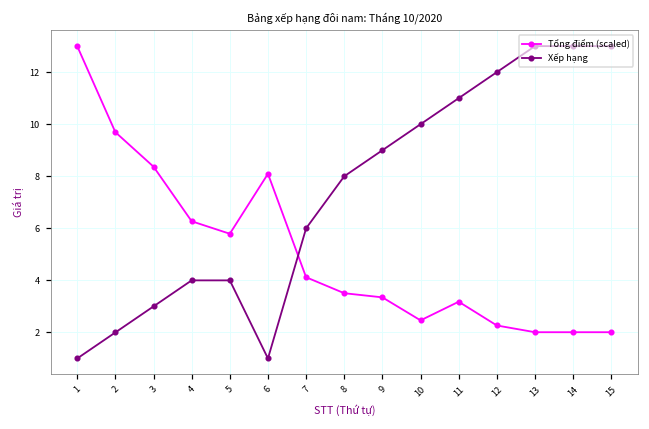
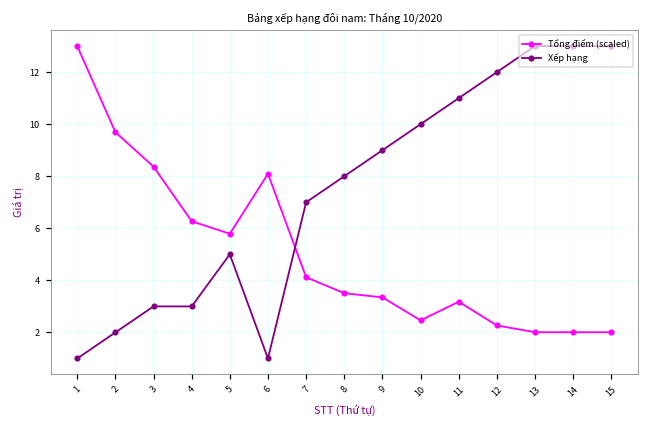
Xếp hạng, 4: 4 -> 3
Xếp hạng, 5: 4 -> 5
Xếp hạng, 7: 6 -> 7
